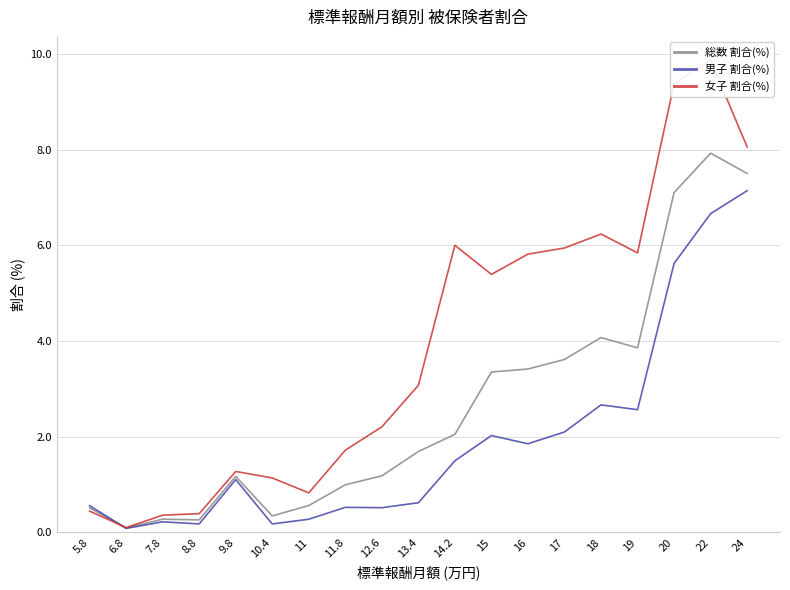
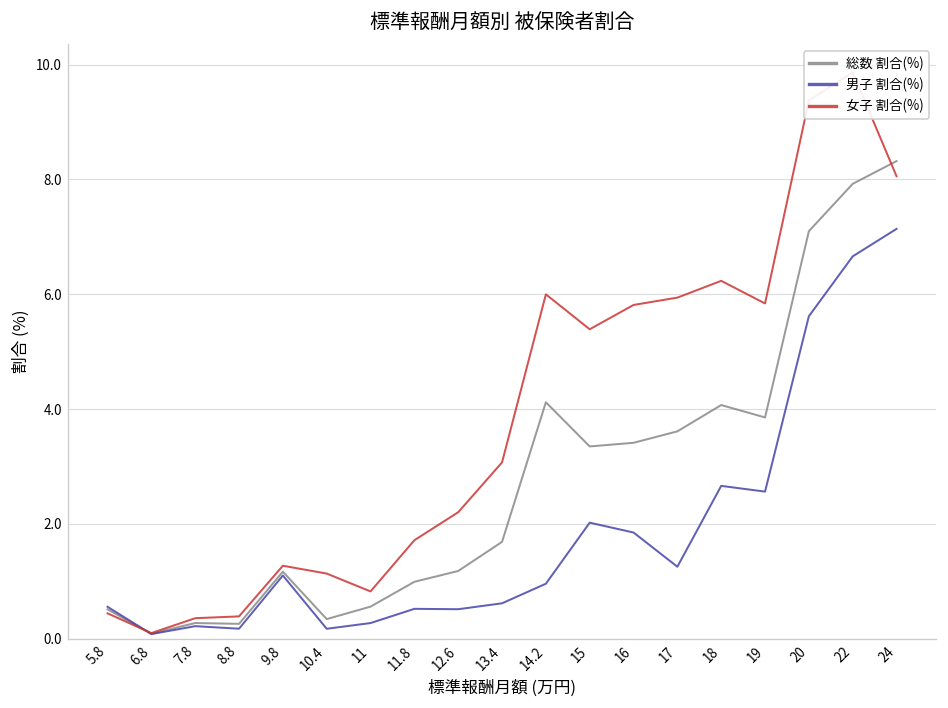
総数 割合(%), 14.2: 2.0 -> 4.1
男子 割合(%), 14.2: 1.5 -> 1.0
男子 割合(%), 17: 2.1 -> 1.3
総数 割合(%), 24: 7.5 -> 8.3
